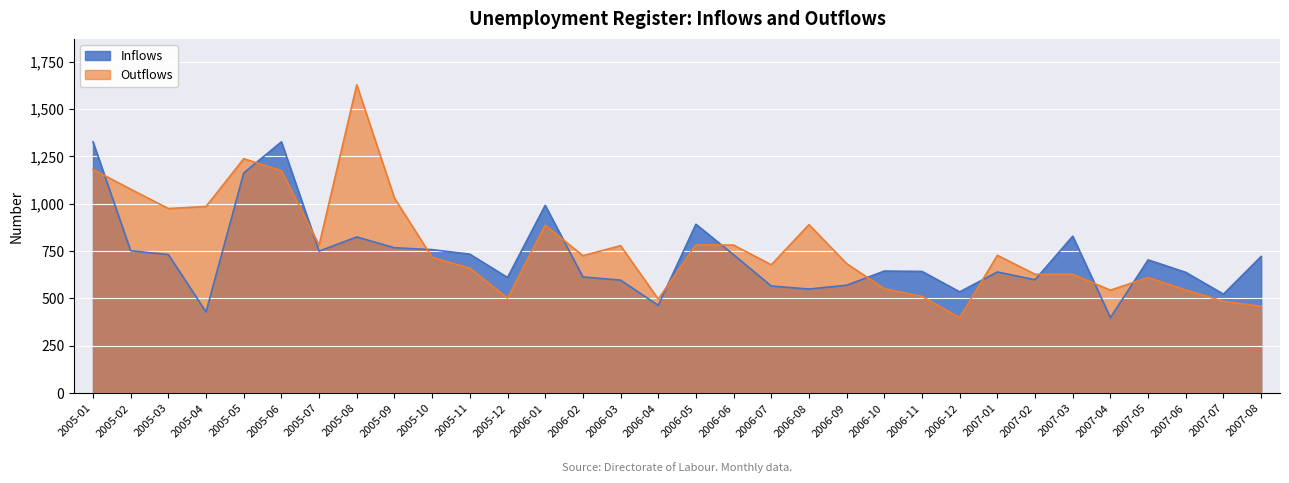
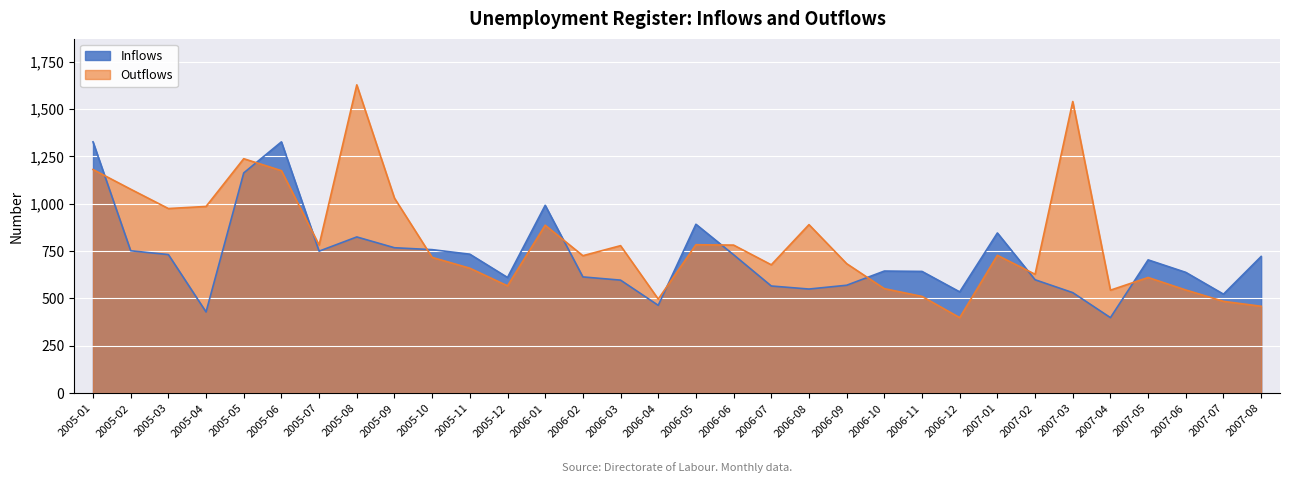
Outflows, 2005-12: 500 -> 570
Inflows, 2007-01: 640 -> 850
Inflows, 2007-03: 830 -> 530
Outflows, 2007-03: 630 -> 1,540
